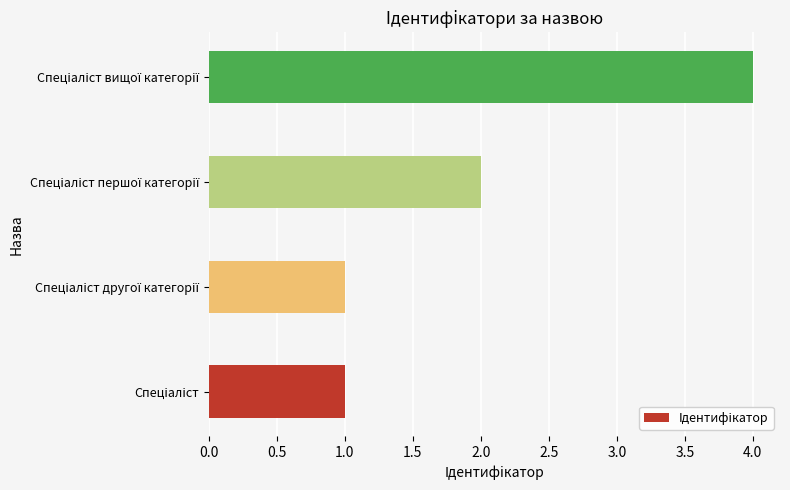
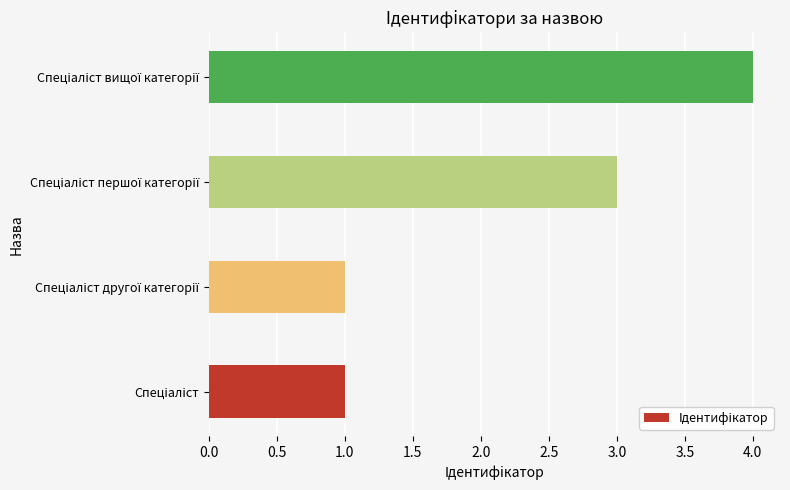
Спеціаліст першої категорії: 2 -> 3
